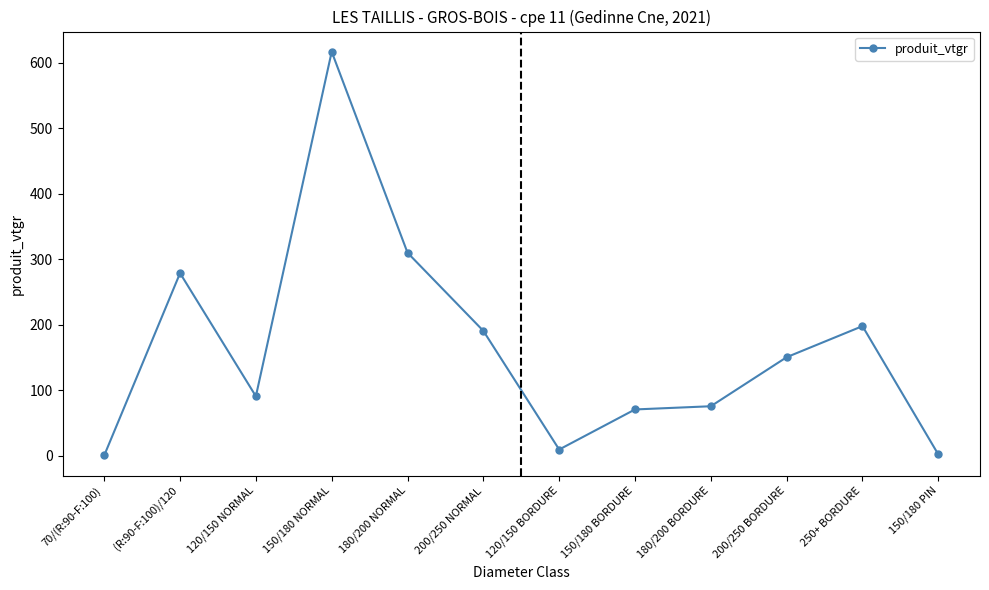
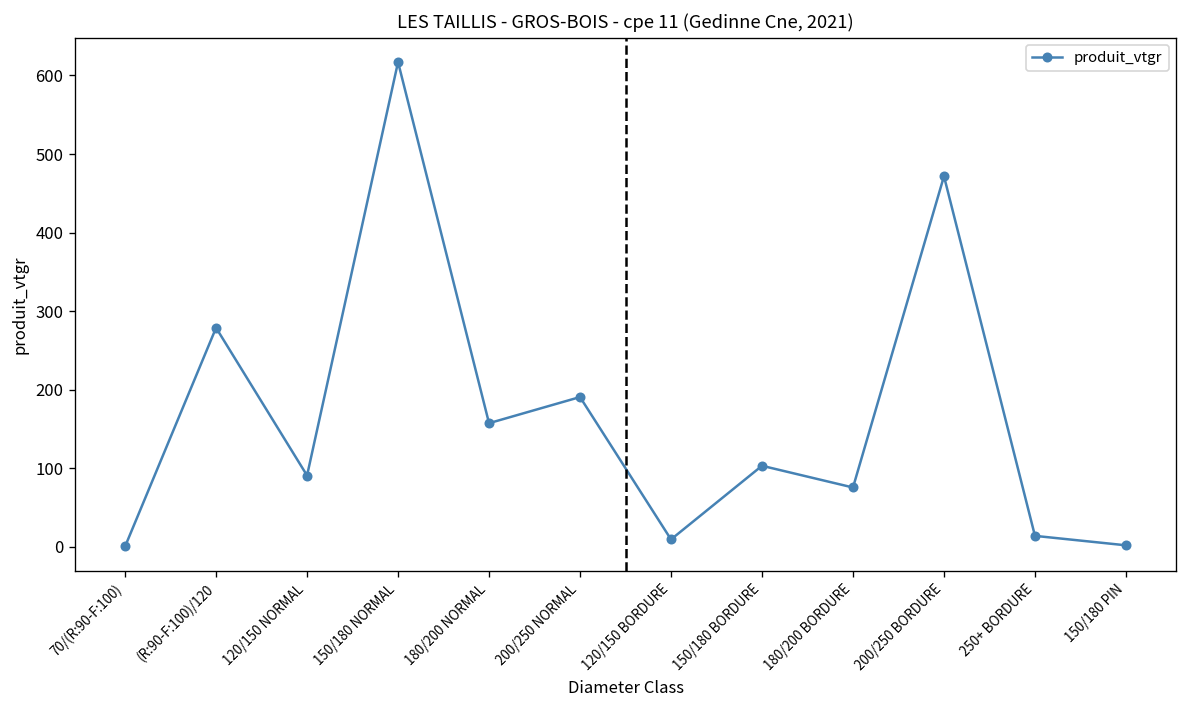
180/200 NORMAL: 310 -> 160
150/180 BORDURE: 70 -> 100
200/250 BORDURE: 150 -> 470
250+ BORDURE: 200 -> 10
